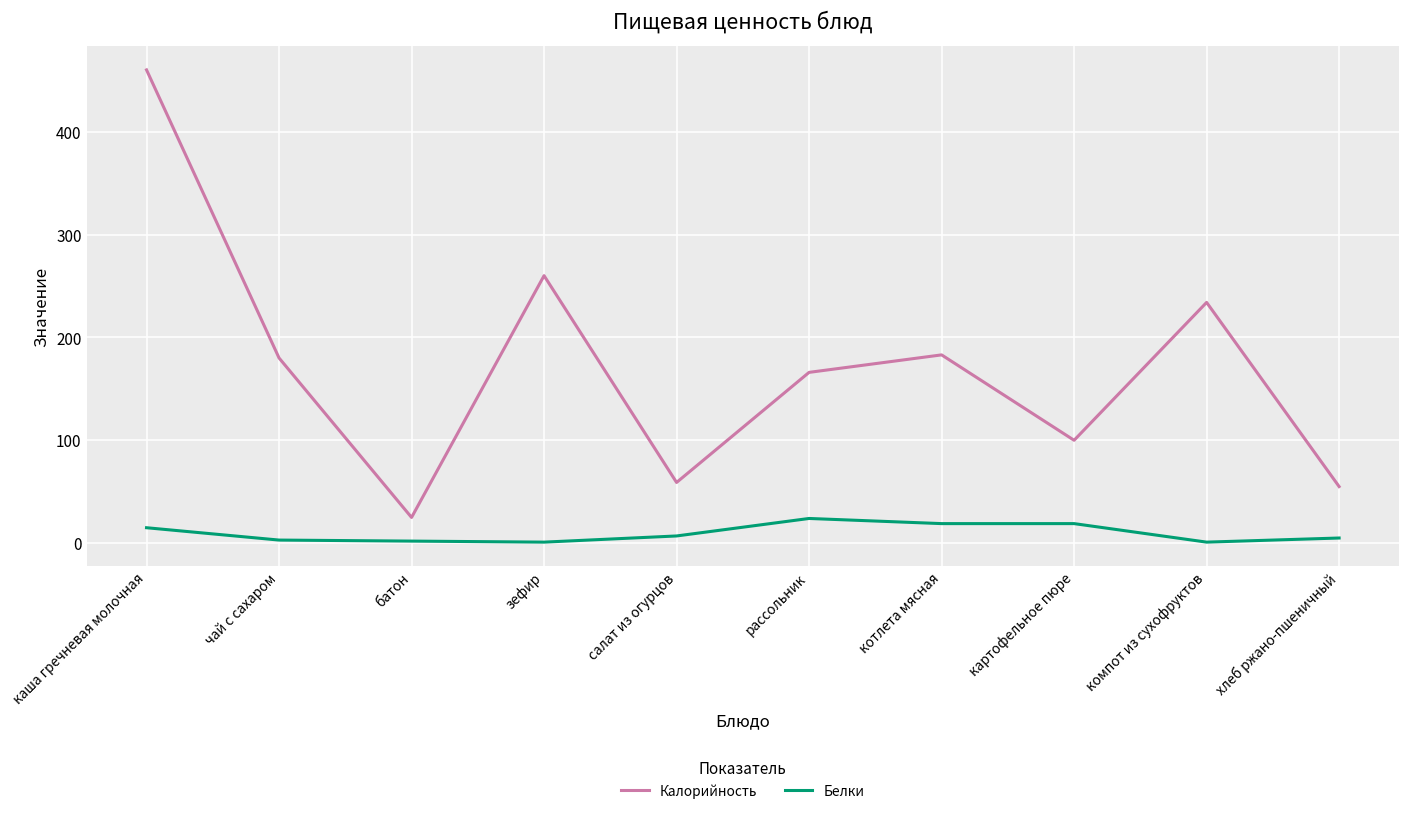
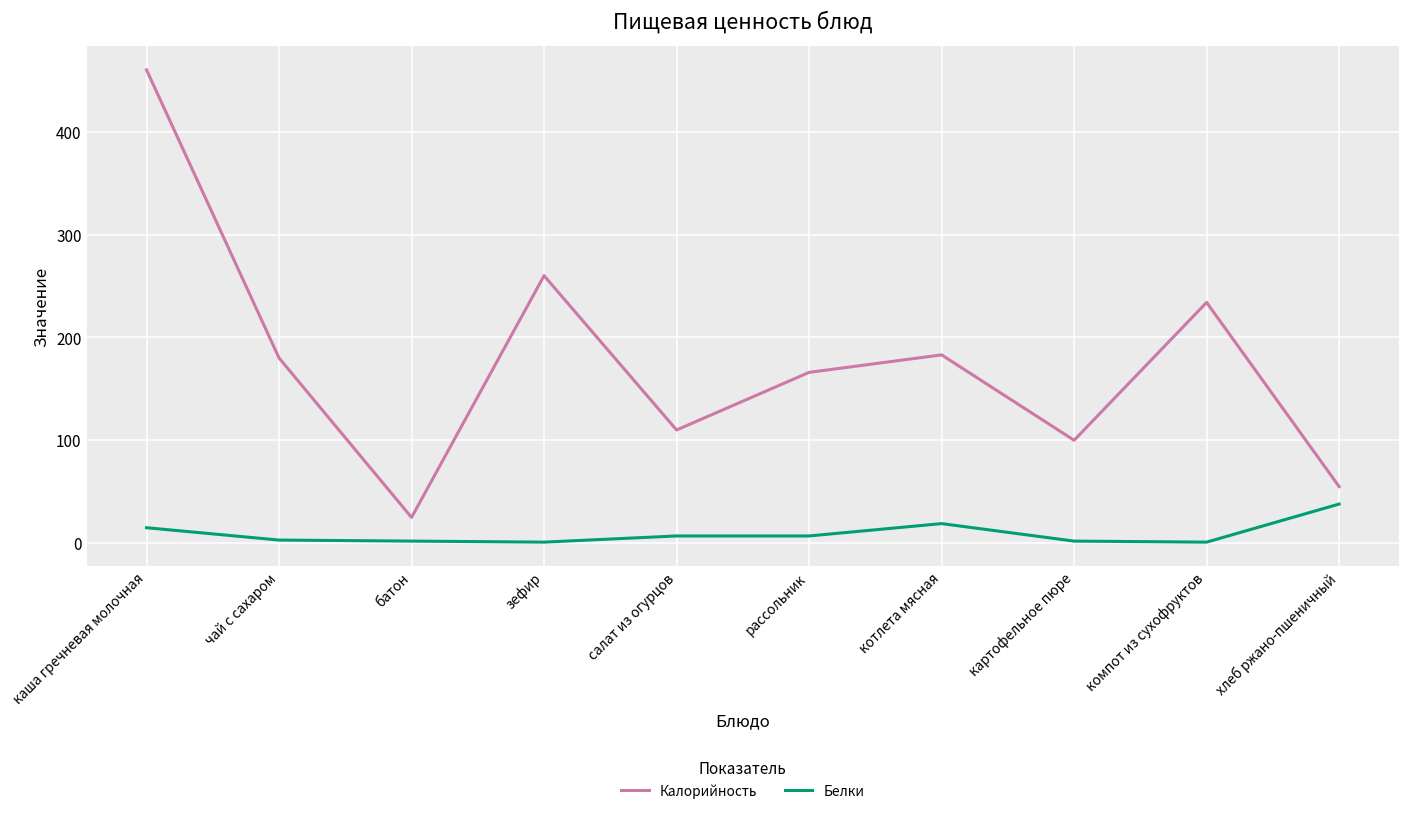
Калорийность, салат из огурцов: 60 -> 110
Белки, рассольник: 20 -> 10
Белки, картофельное пюре: 20 -> 0
Белки, хлеб ржано-пшеничный: 10 -> 40
